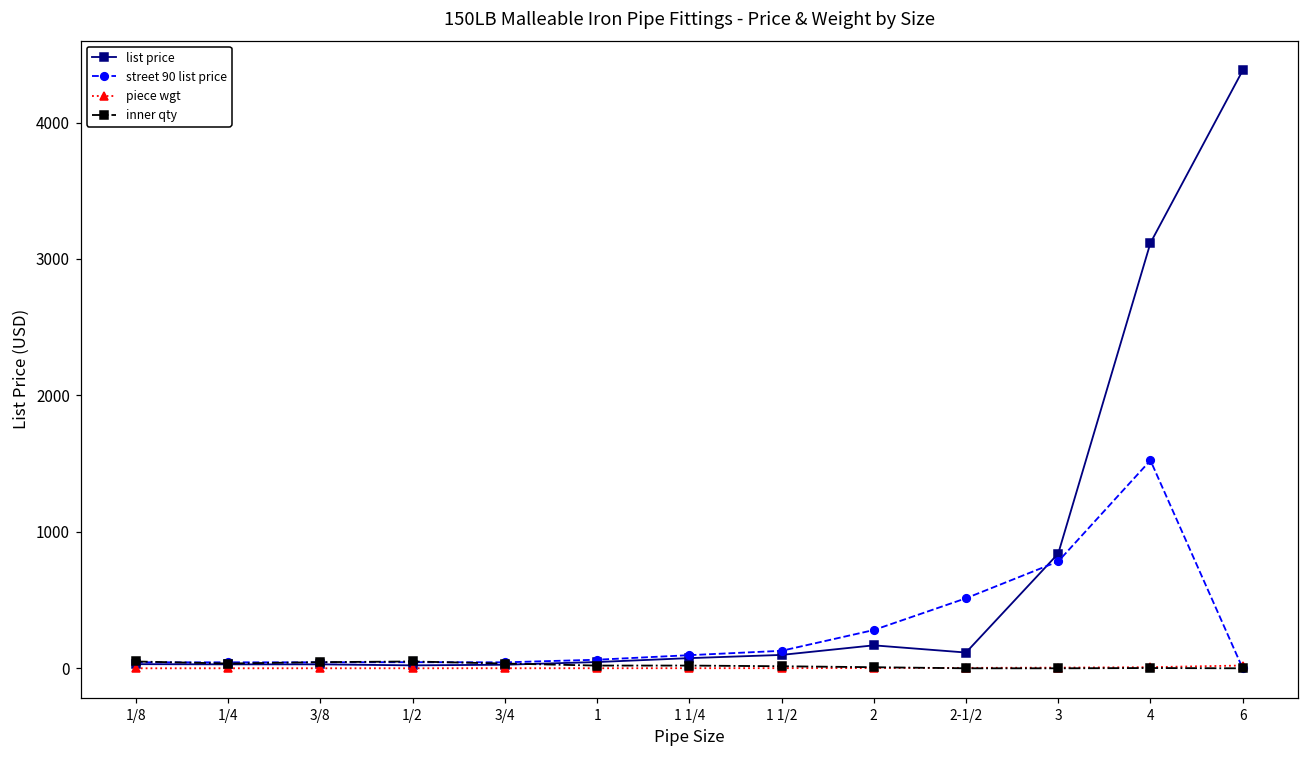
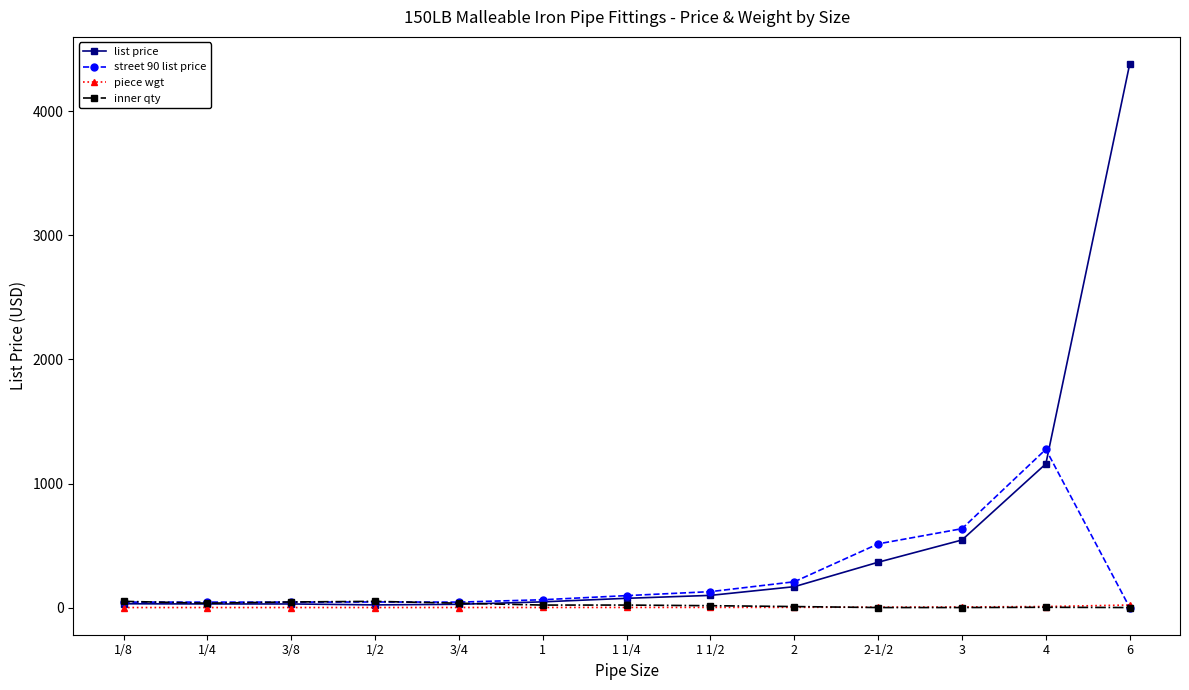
street 90 list price, 2: 280 -> 210
list price, 2-1/2: 120 -> 370
list price, 3: 840 -> 540
street 90 list price, 3: 780 -> 640
list price, 4: 3120 -> 1160
street 90 list price, 4: 1520 -> 1280
